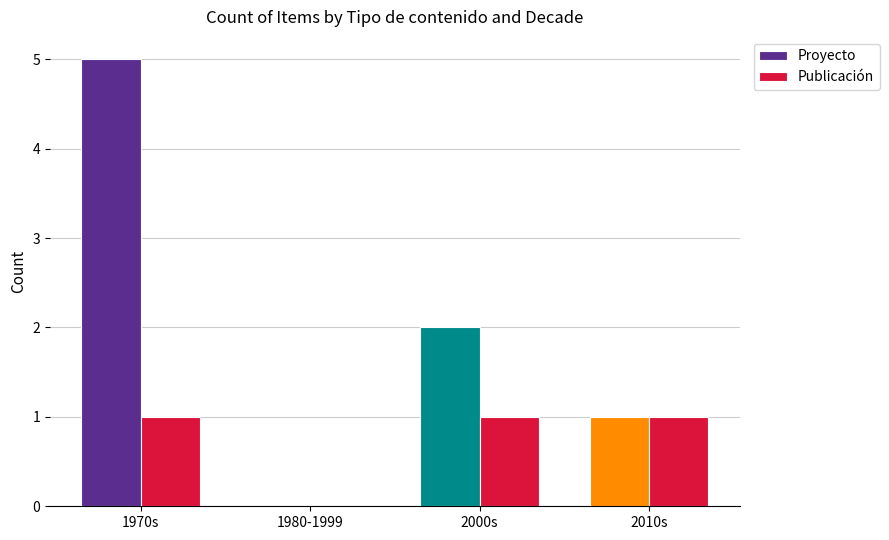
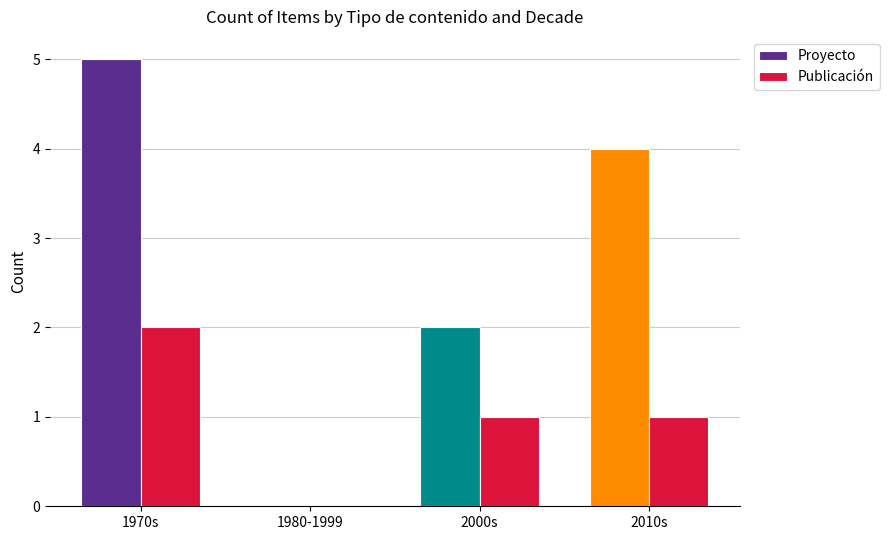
Publicación, 1970s: 1 -> 2
Proyecto, 2010s: 1 -> 4
